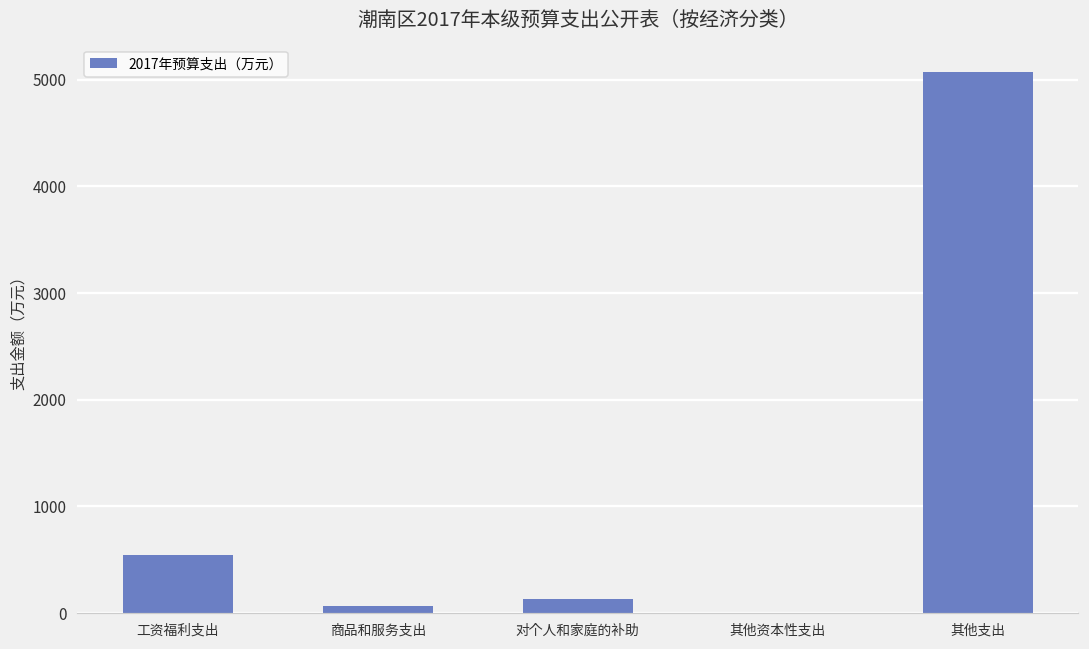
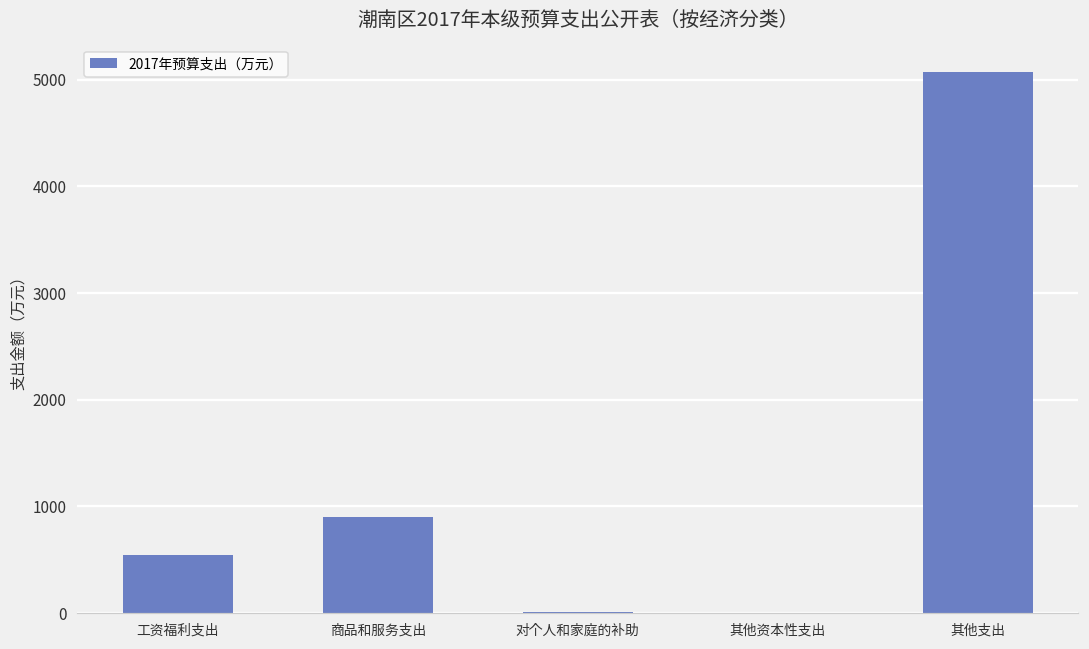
商品和服务支出: 100 -> 900
对个人和家庭的补助: 100 -> 0
